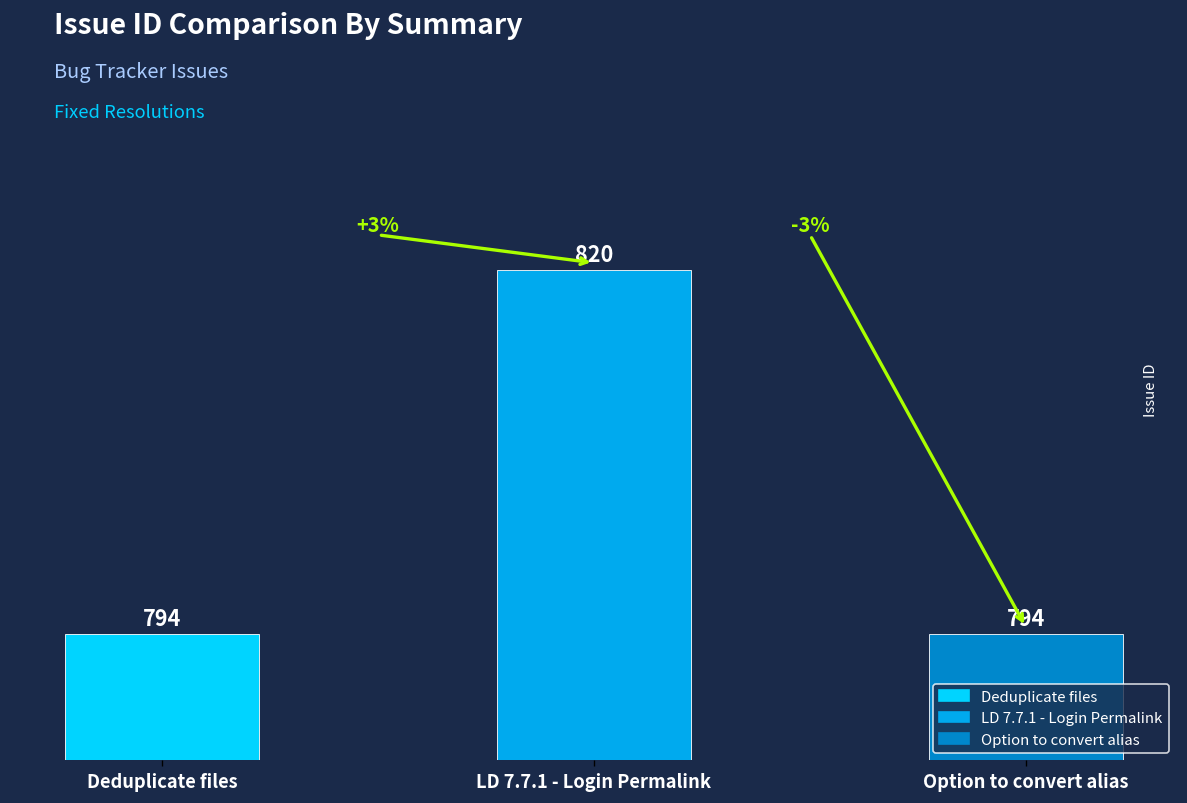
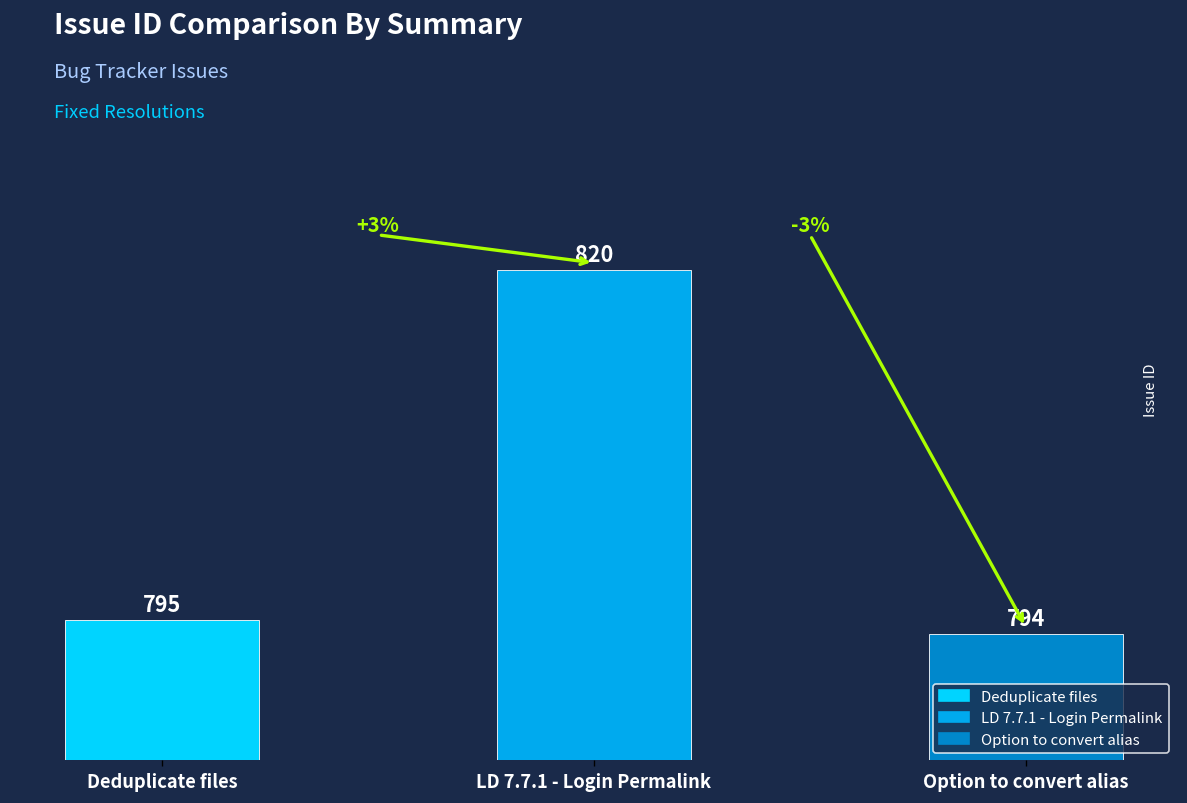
Deduplicate files: 794 -> 795
